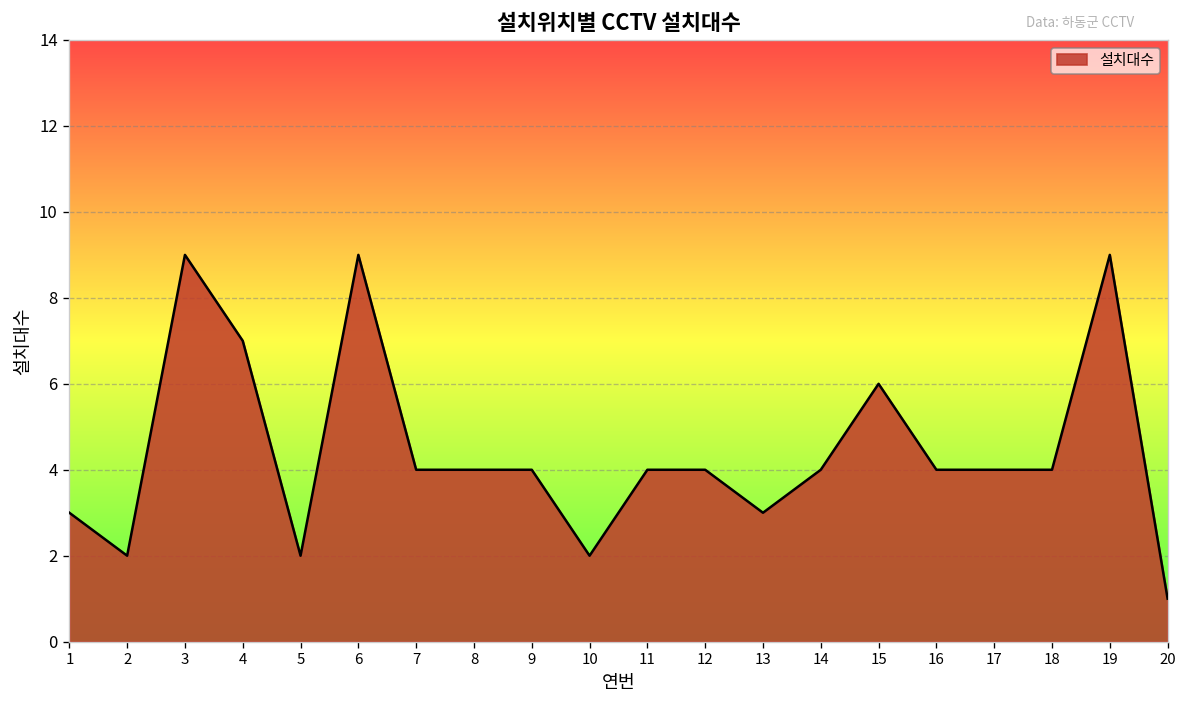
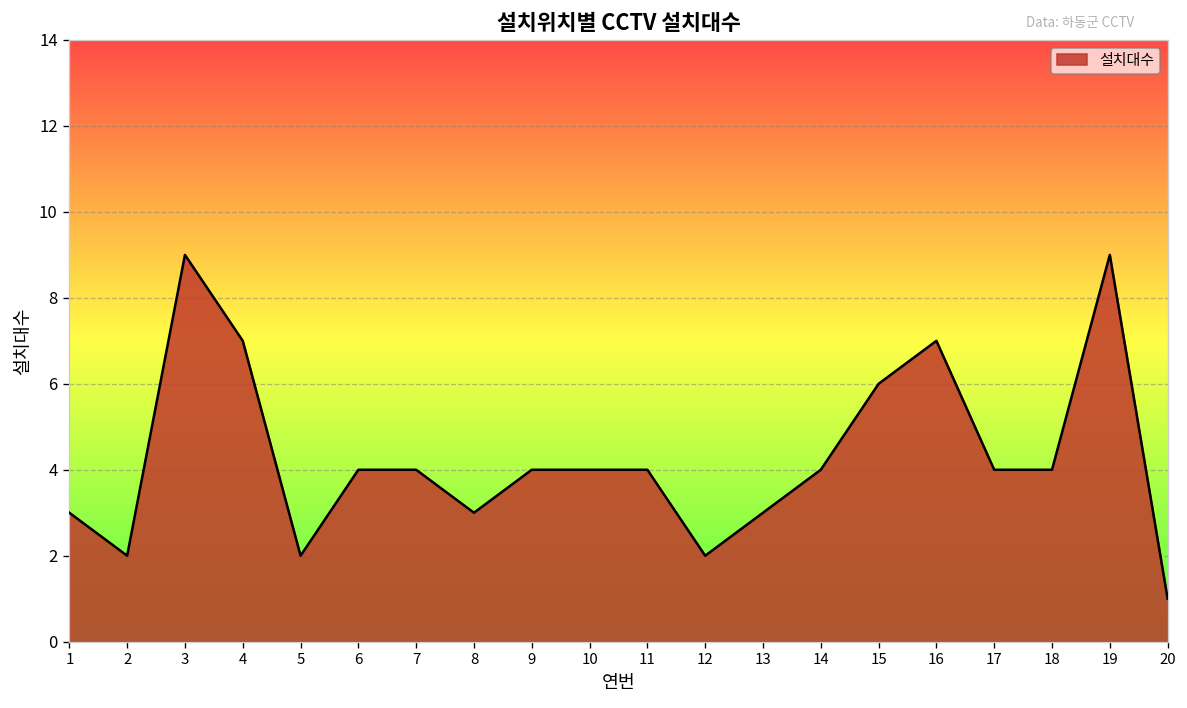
6: 9 -> 4
8: 4 -> 3
10: 2 -> 4
12: 4 -> 2
16: 4 -> 7
